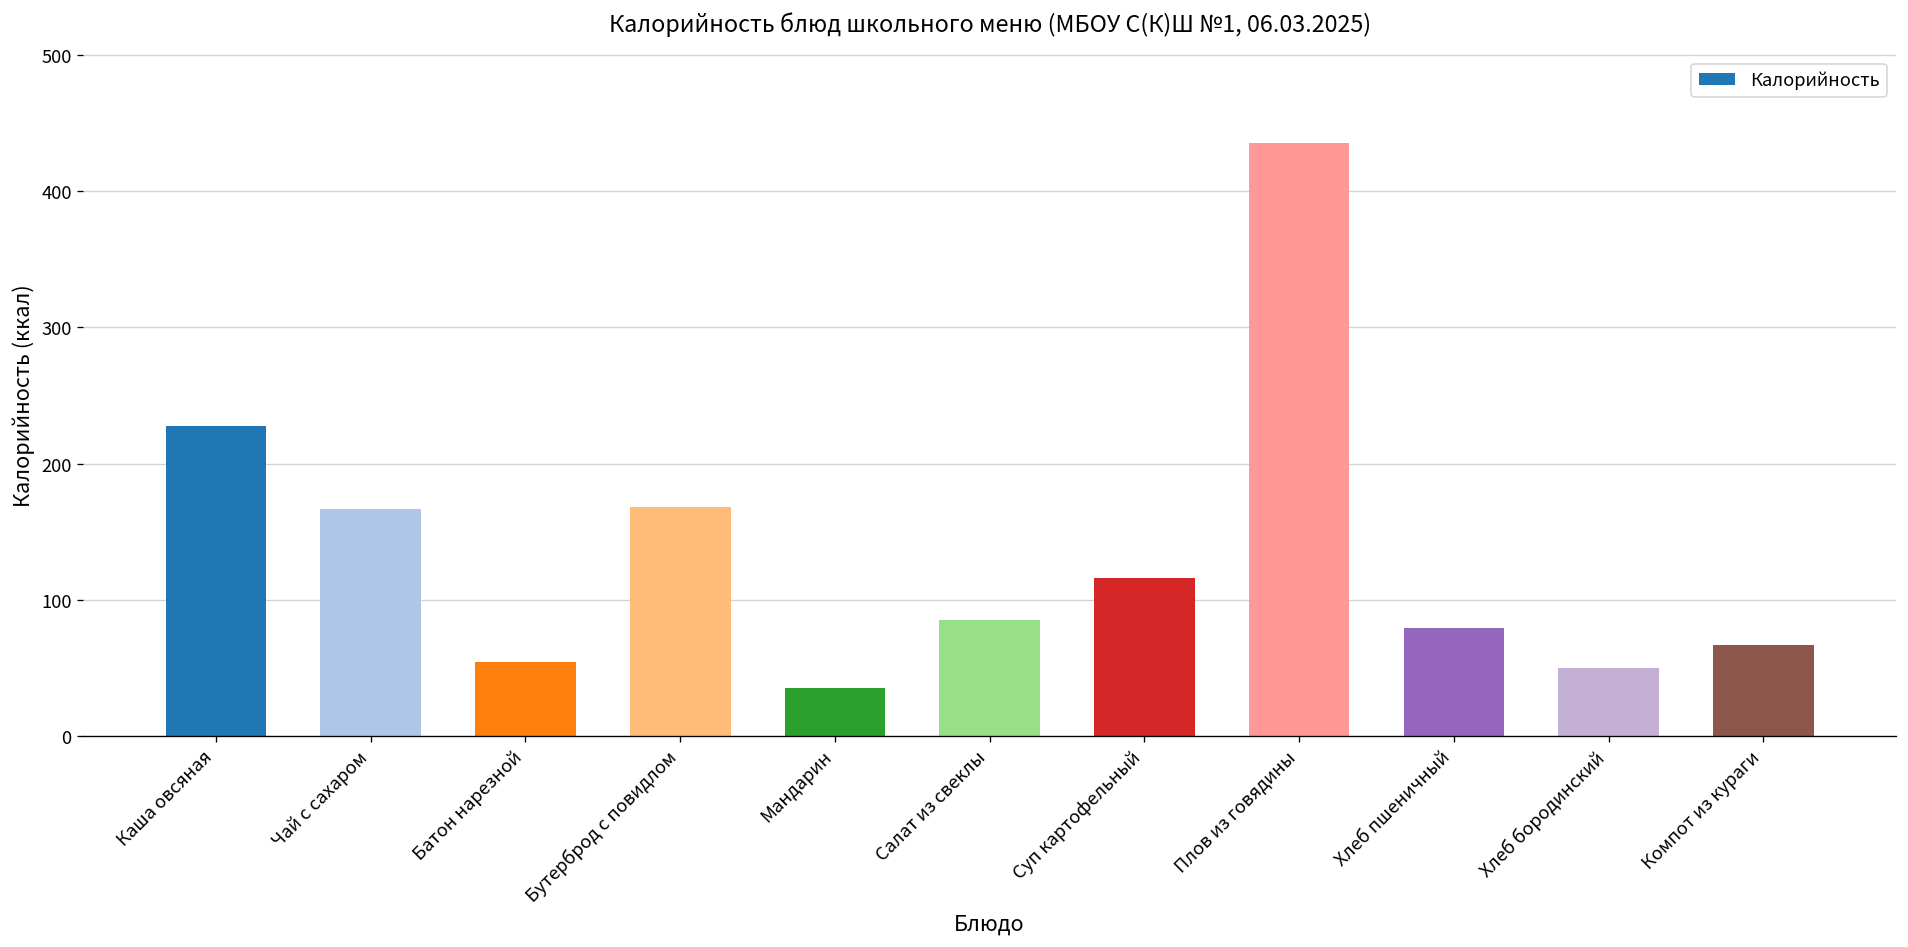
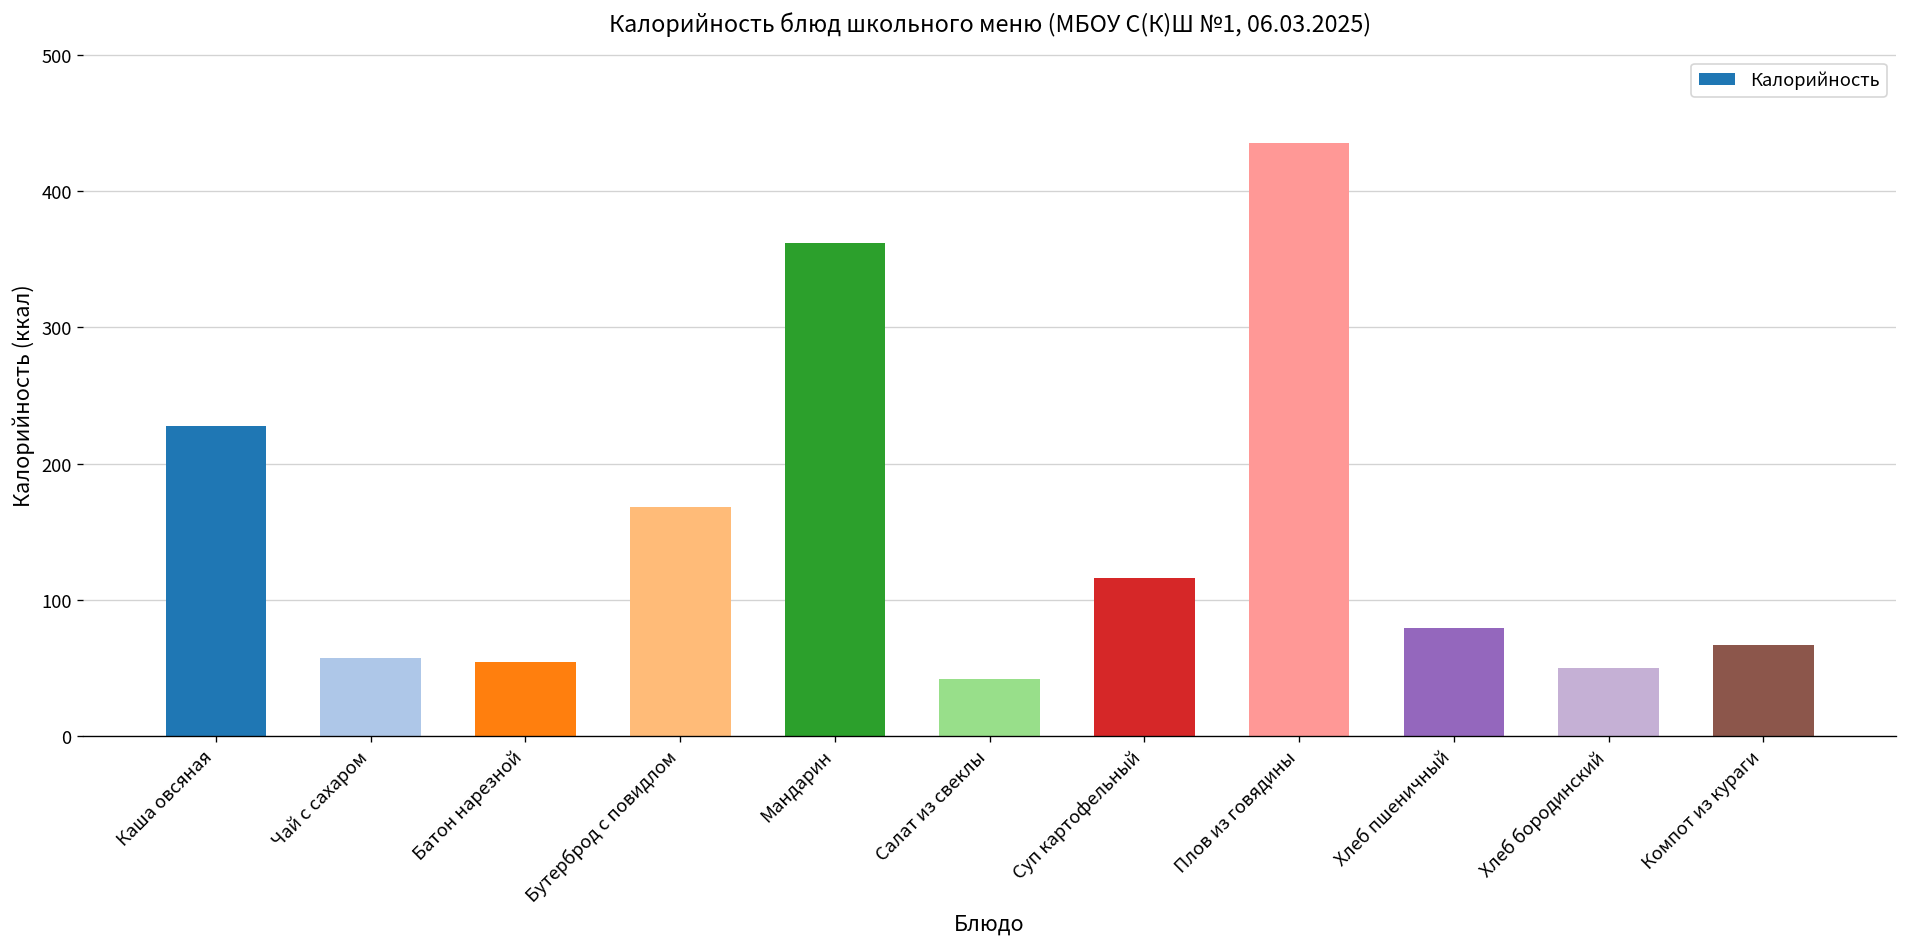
Чай с сахаром: 166 -> 57
Мандарин: 35 -> 362
Салат из свеклы: 85 -> 41
